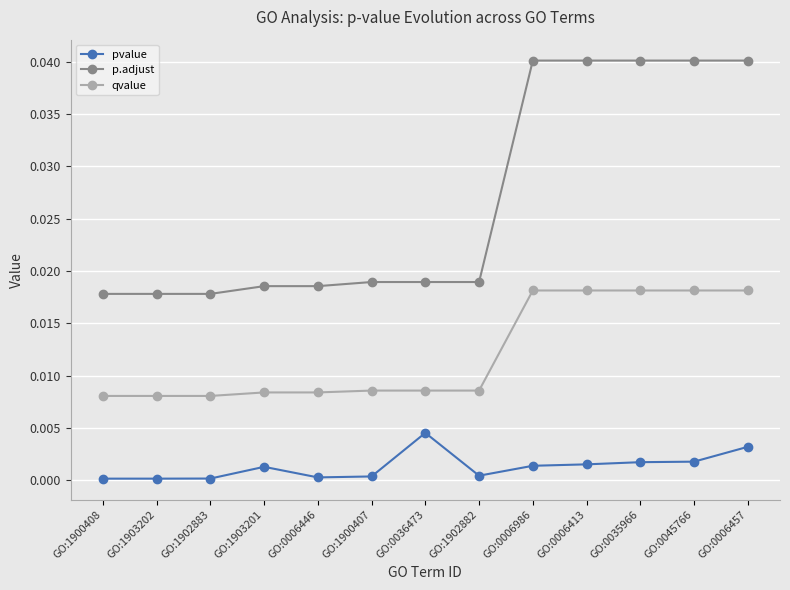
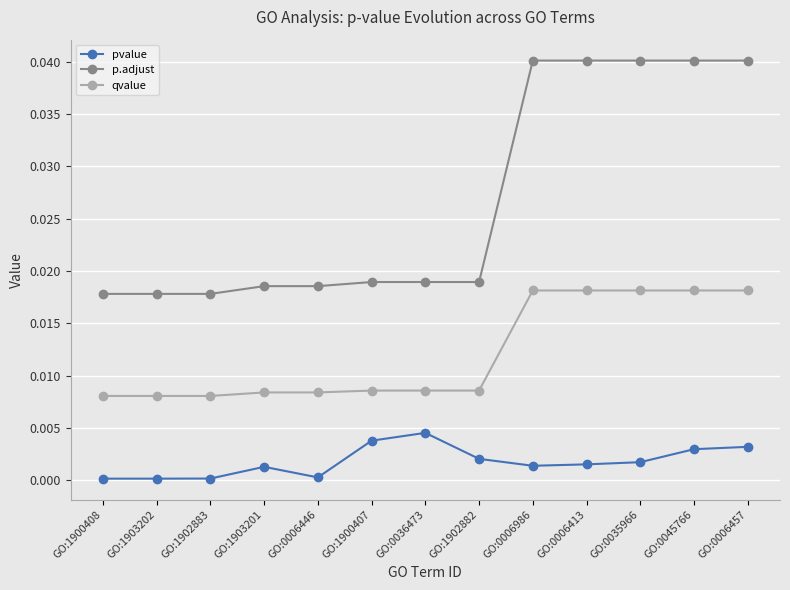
pvalue, GO:1900407: 0.0003 -> 0.0038
pvalue, GO:1902882: 0.0004 -> 0.0020
pvalue, GO:0045766: 0.0018 -> 0.0030
